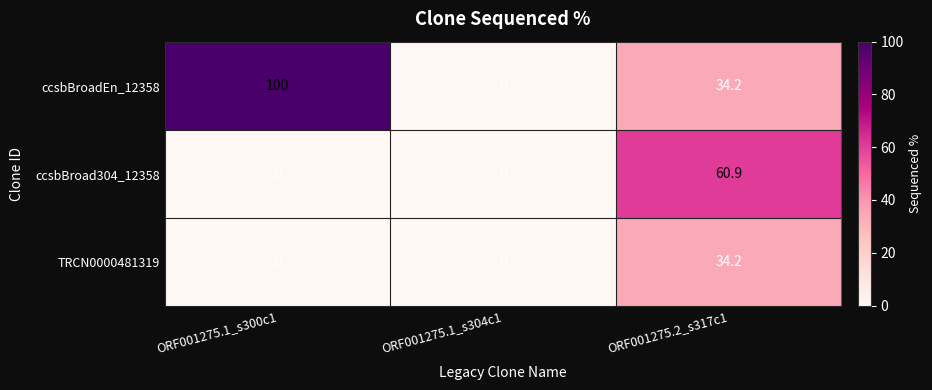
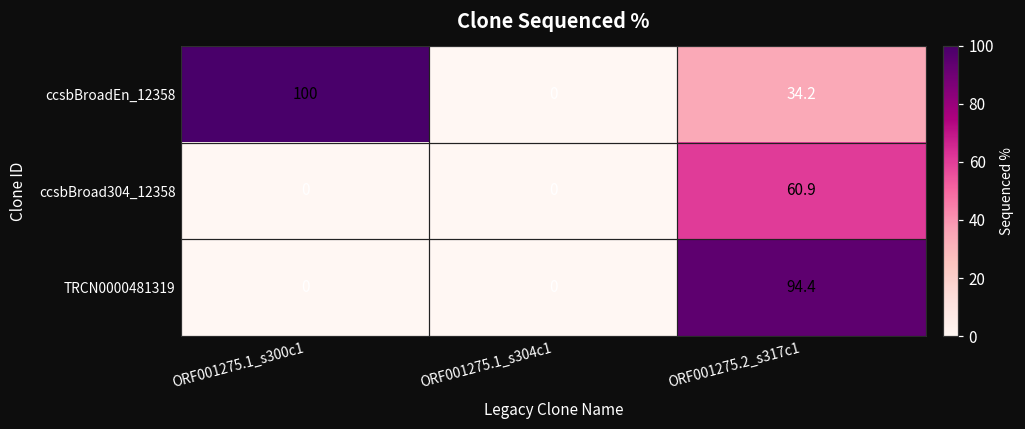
TRCN0000481319, ORF001275.2_s317c1: 34.2 -> 94.4
